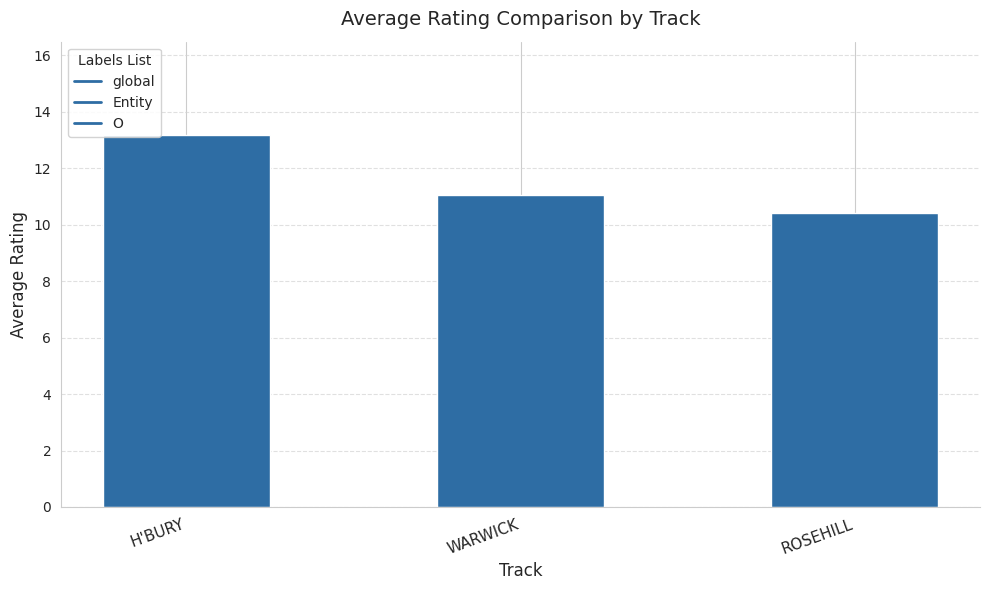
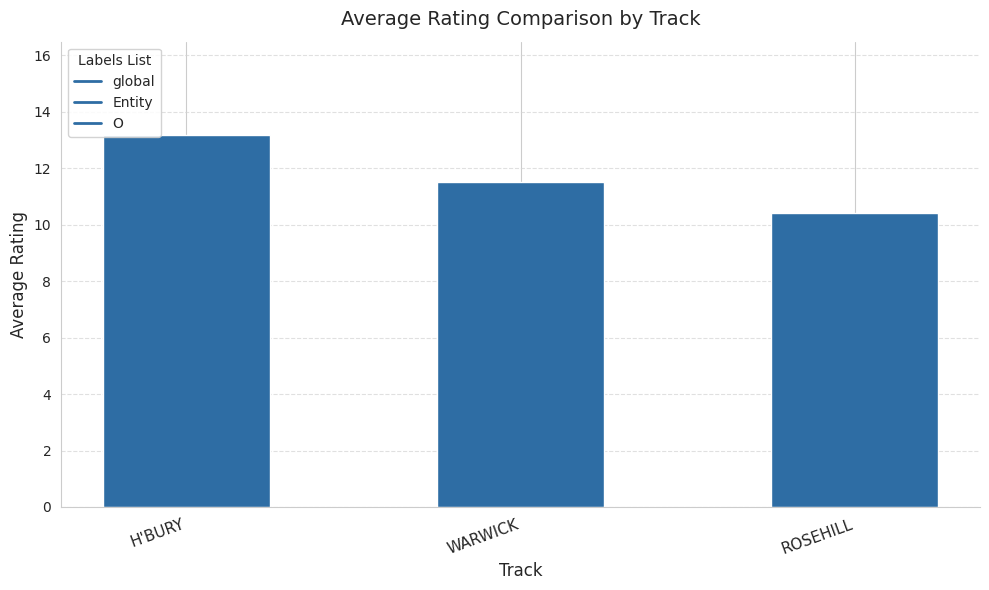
WARWICK: 11.1 -> 11.5
